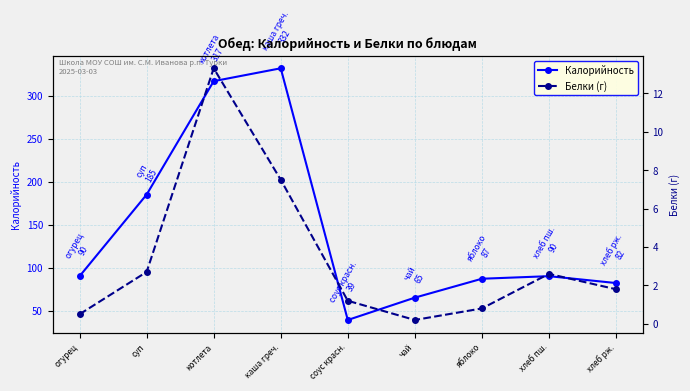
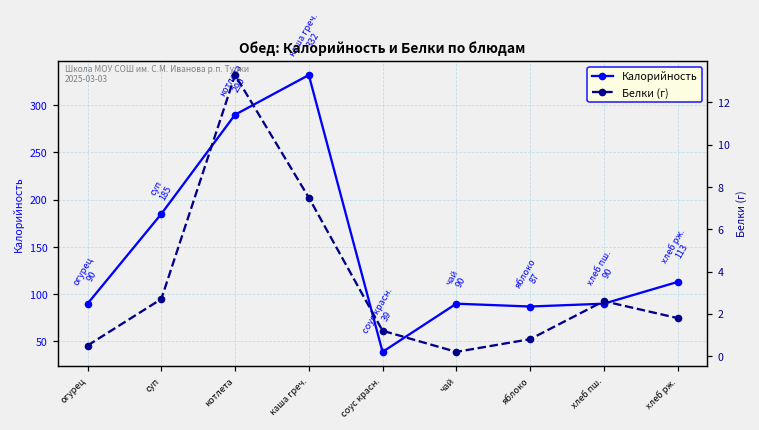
Калорийность, котлета: 317 -> 290
Калорийность, чай: 65 -> 90
Калорийность, хлеб рж.: 82 -> 113
